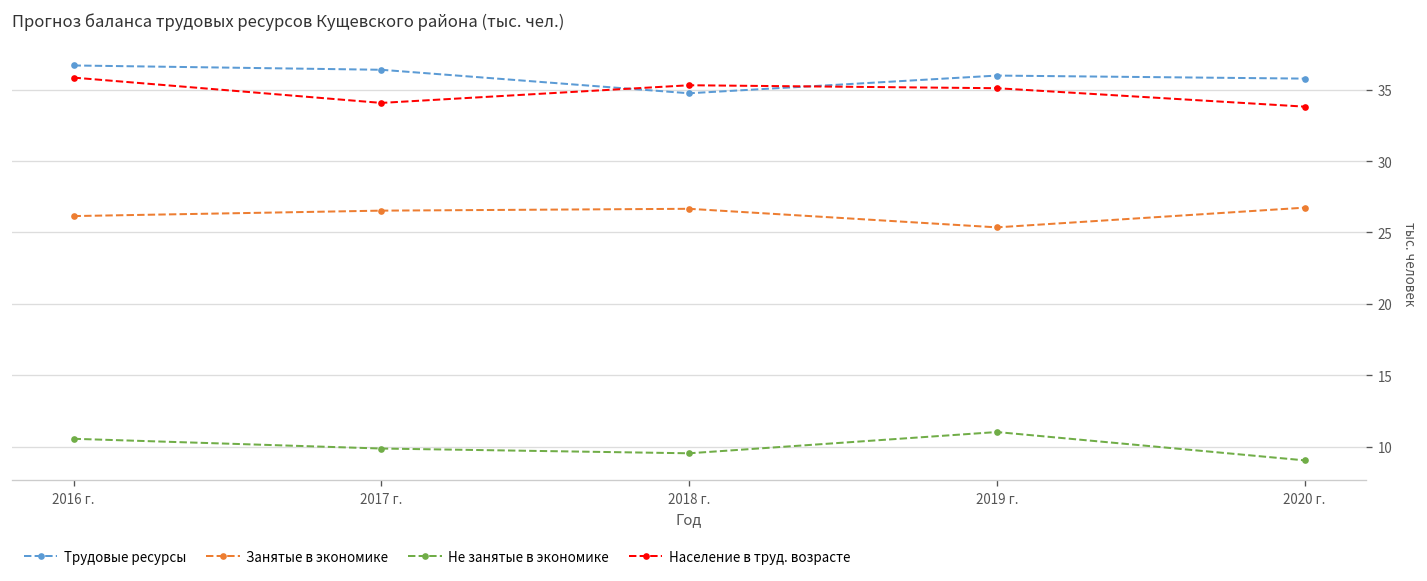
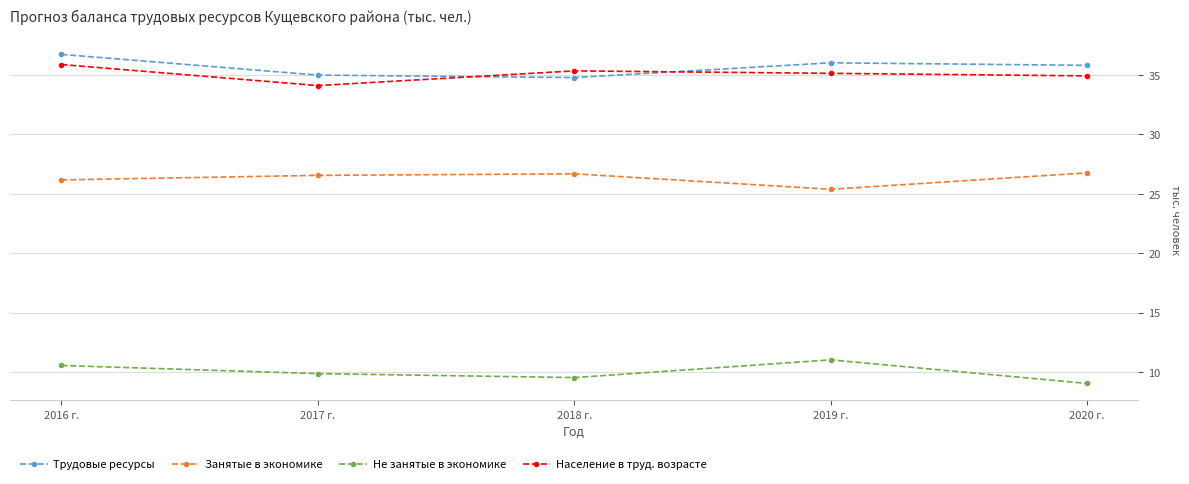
Трудовые ресурсы, 2017 г.: 36.4 -> 35.0
Население в труд. возрасте, 2020 г.: 33.8 -> 34.9
